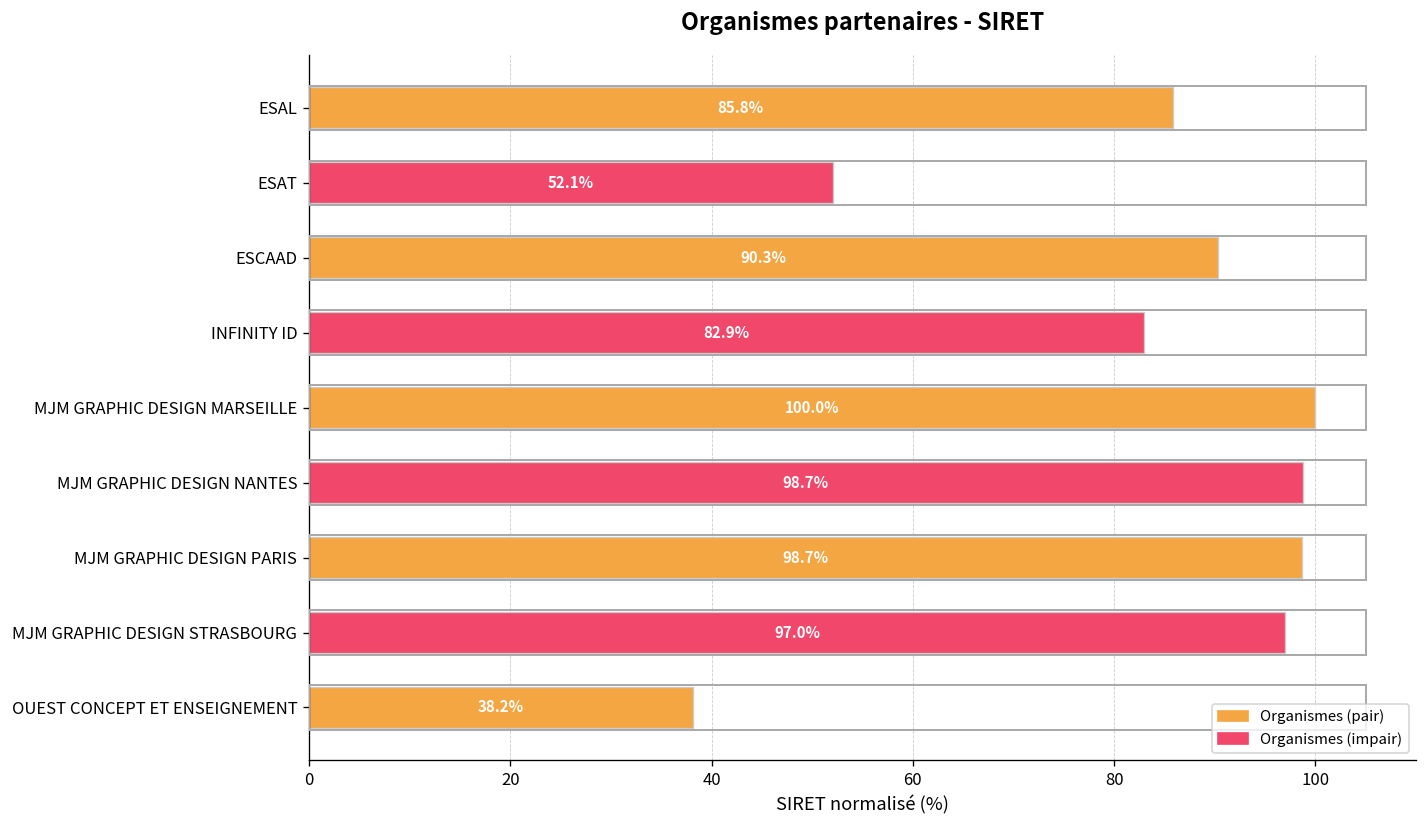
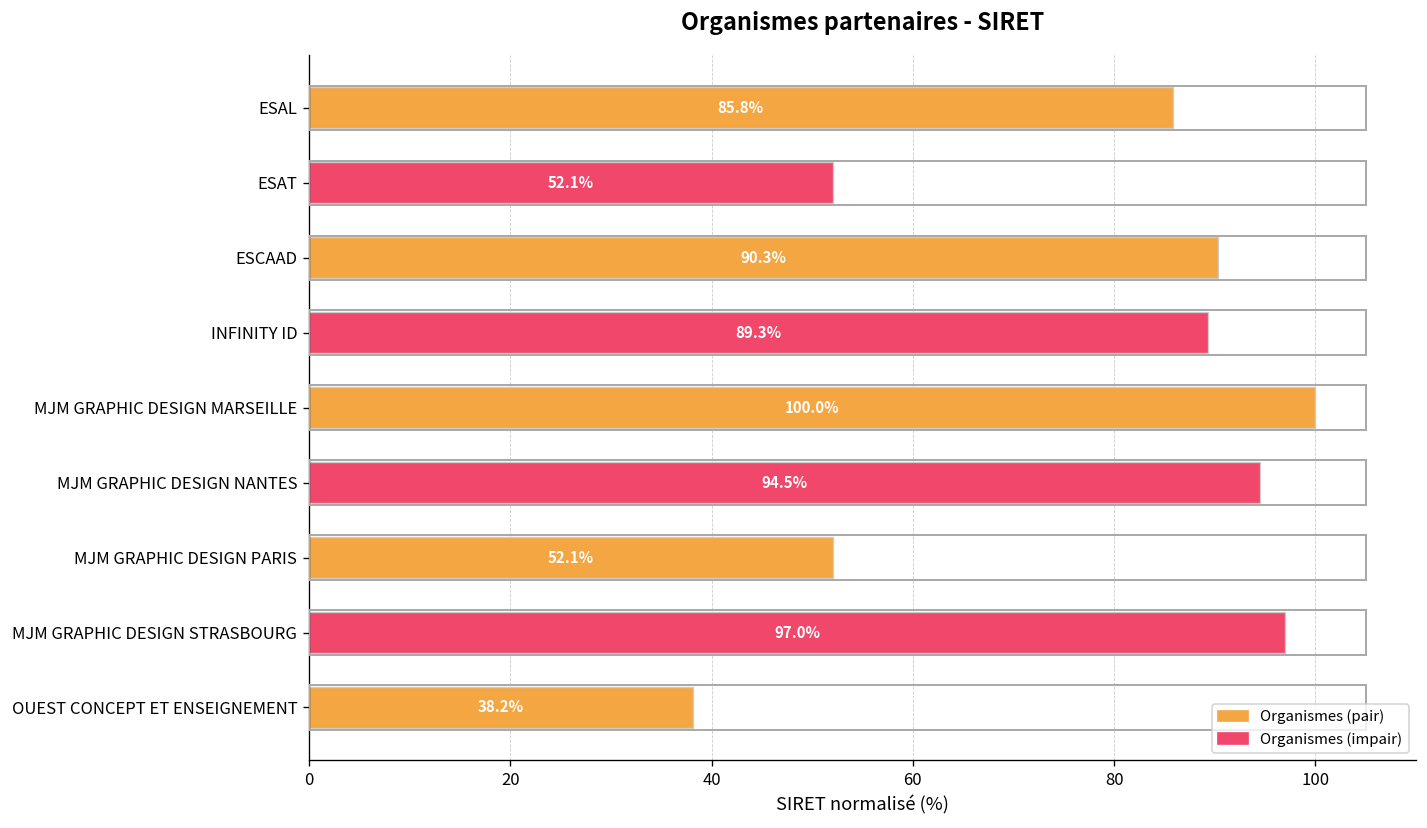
INFINITY ID: 82.9% -> 89.3%
MJM GRAPHIC DESIGN NANTES: 98.7% -> 94.5%
MJM GRAPHIC DESIGN PARIS: 98.7% -> 52.1%
